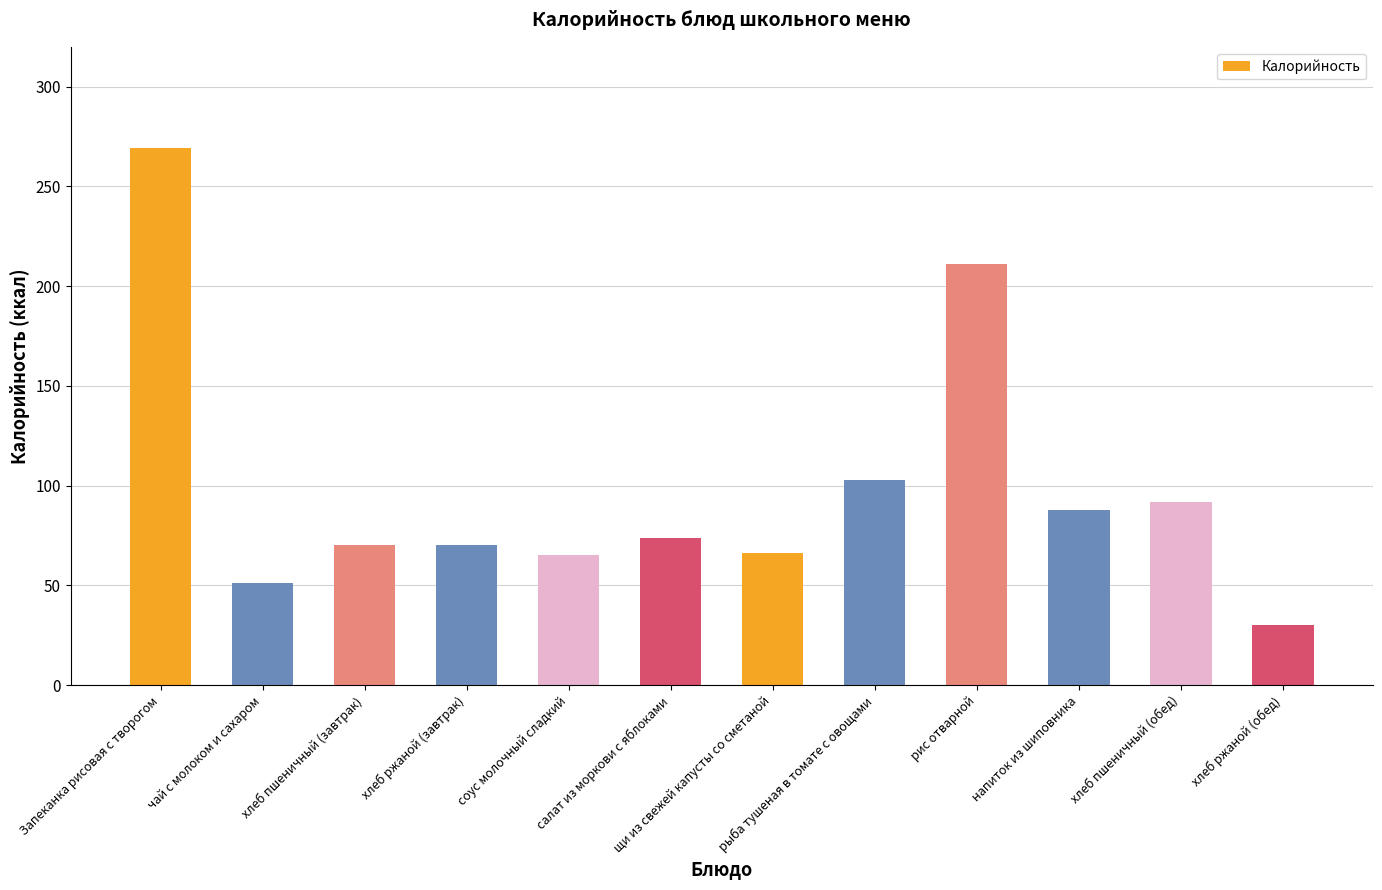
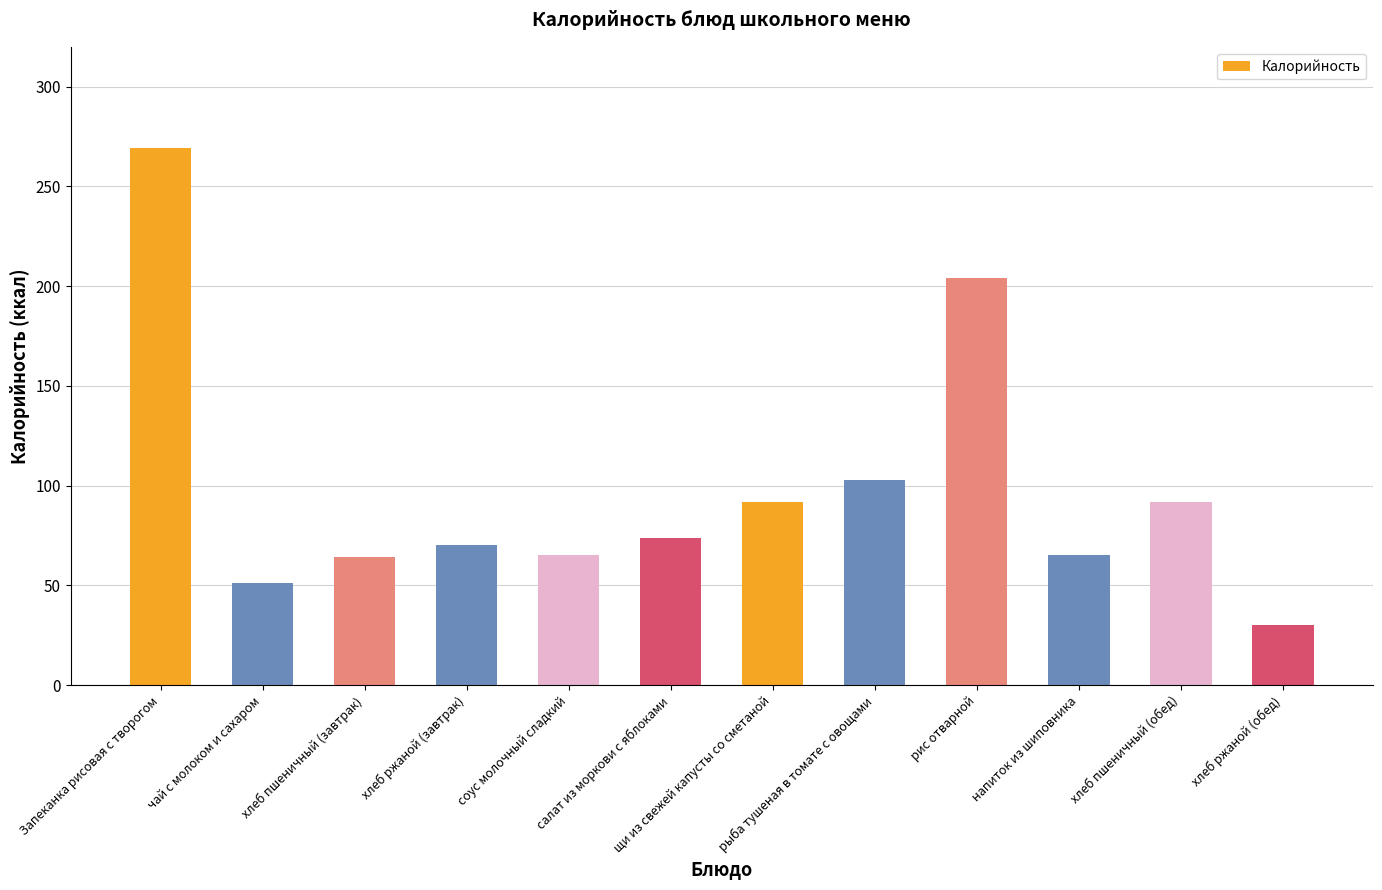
хлеб пшеничный (завтрак): 70 -> 64
щи из свежей капусты со сметаной: 66 -> 92
рис отварной: 211 -> 204
напиток из шиповника: 88 -> 65
